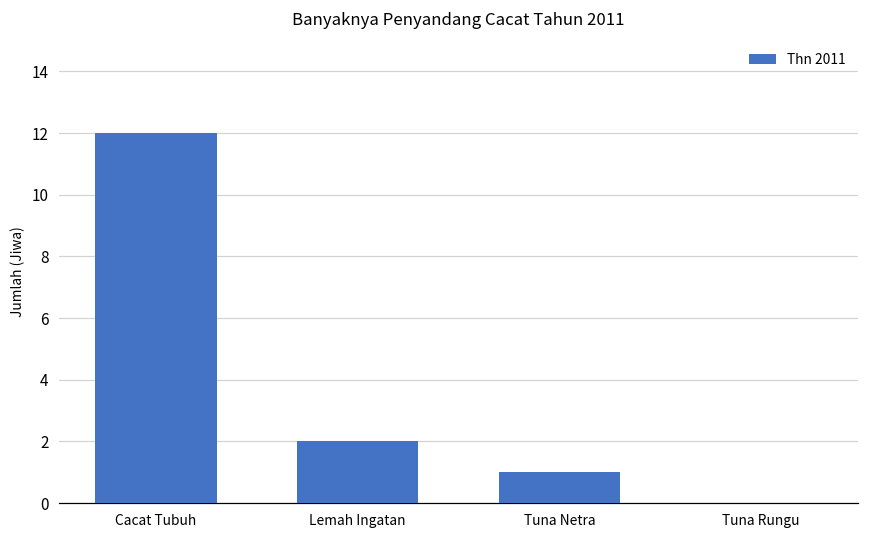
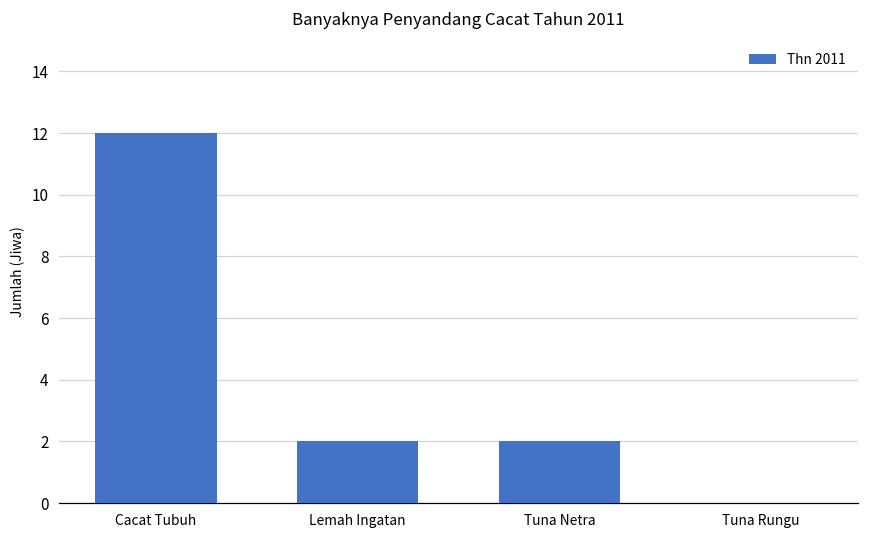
Tuna Netra: 1 -> 2
